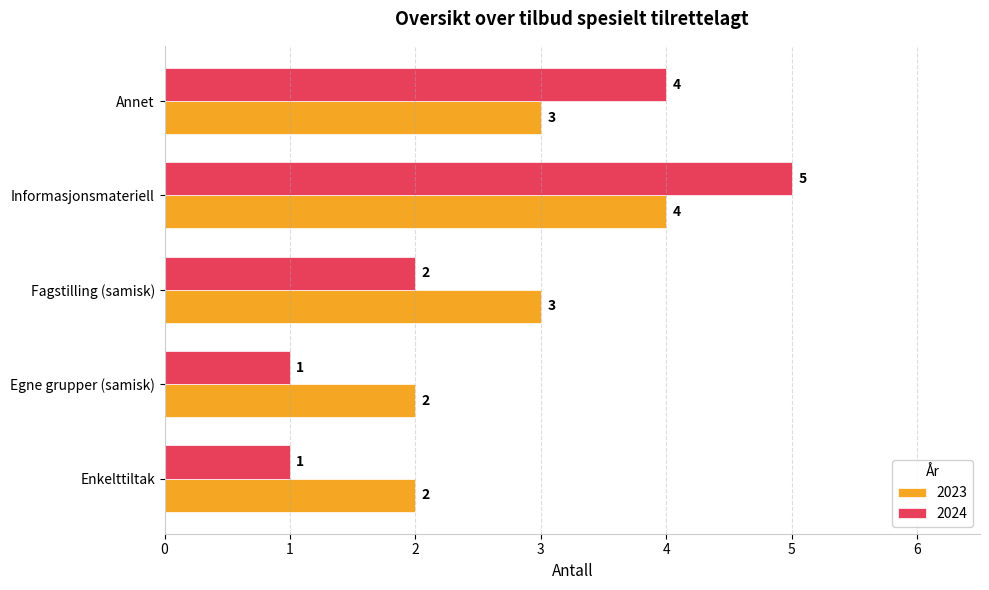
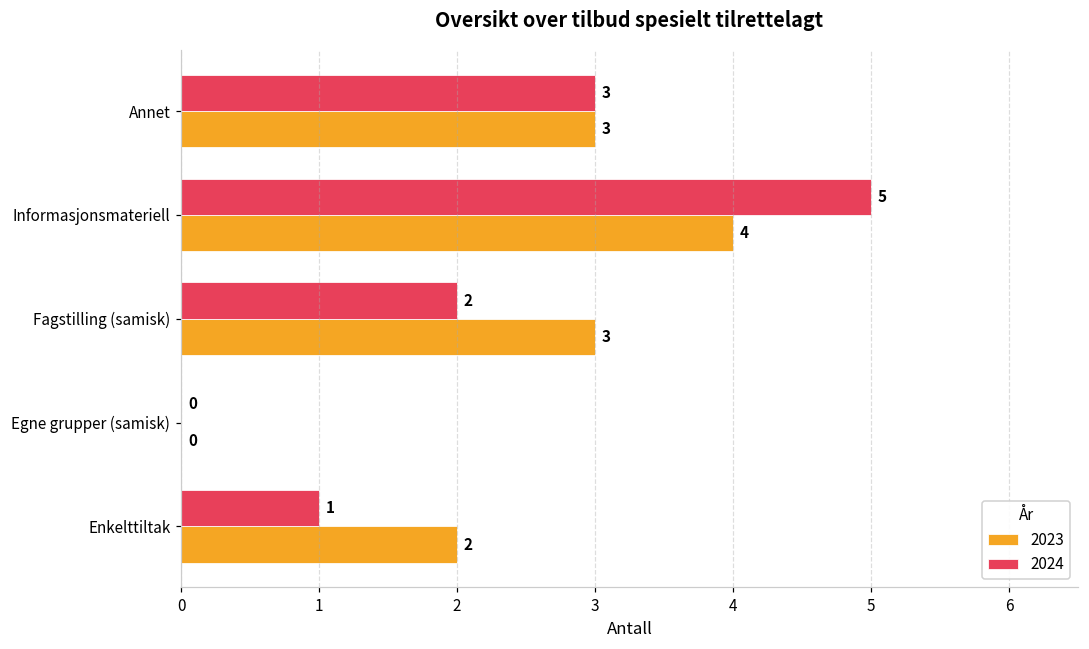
2024, Annet: 4 -> 3
2024, Egne grupper (samisk): 1 -> 0
2023, Egne grupper (samisk): 2 -> 0
